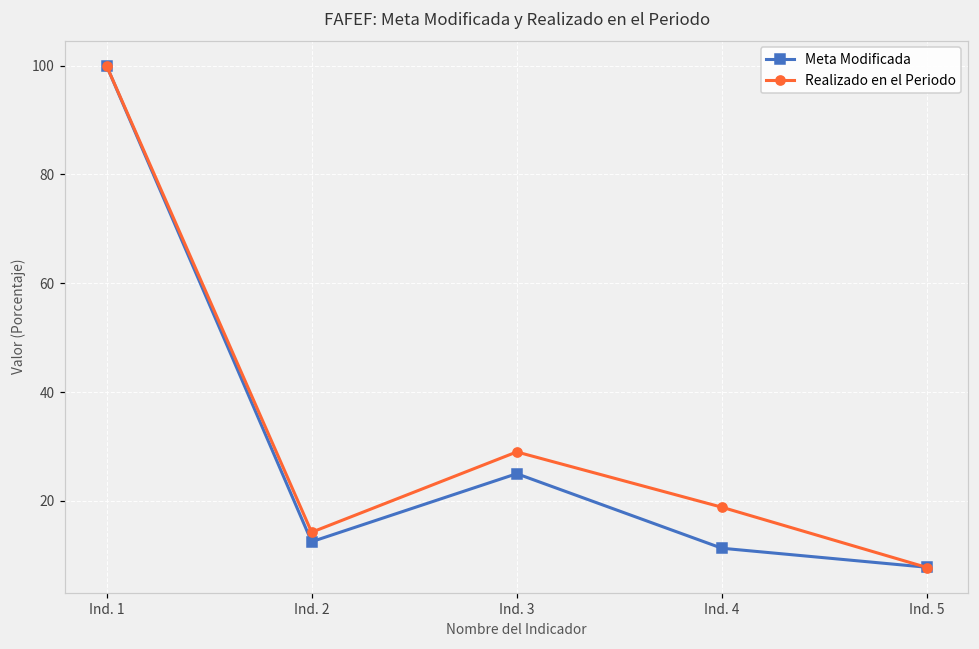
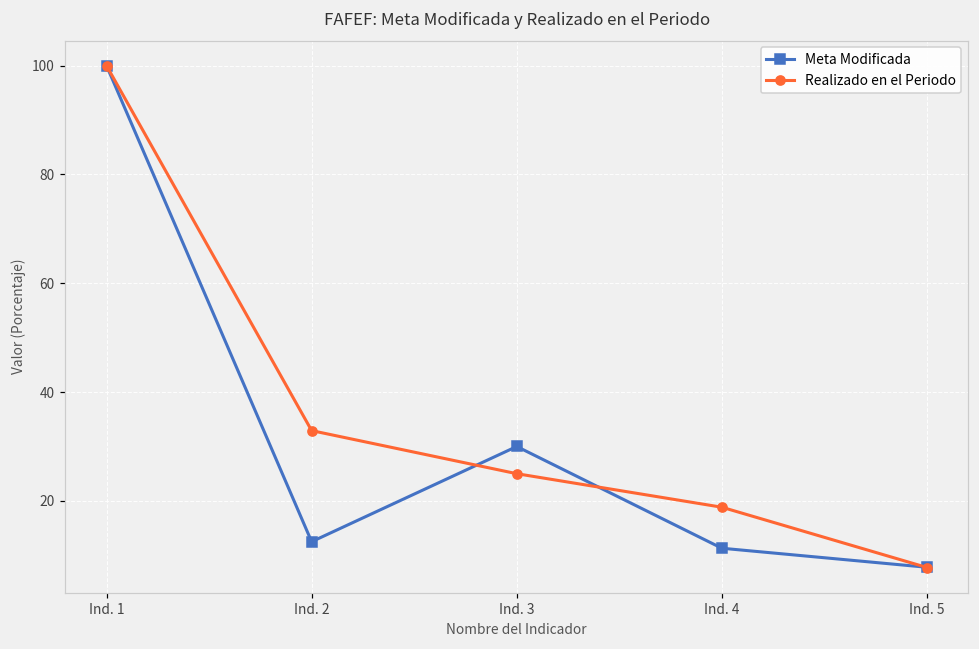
Realizado en el Periodo, Ind. 2: 14 -> 33
Meta Modificada, Ind. 3: 25 -> 30
Realizado en el Periodo, Ind. 3: 29 -> 25
